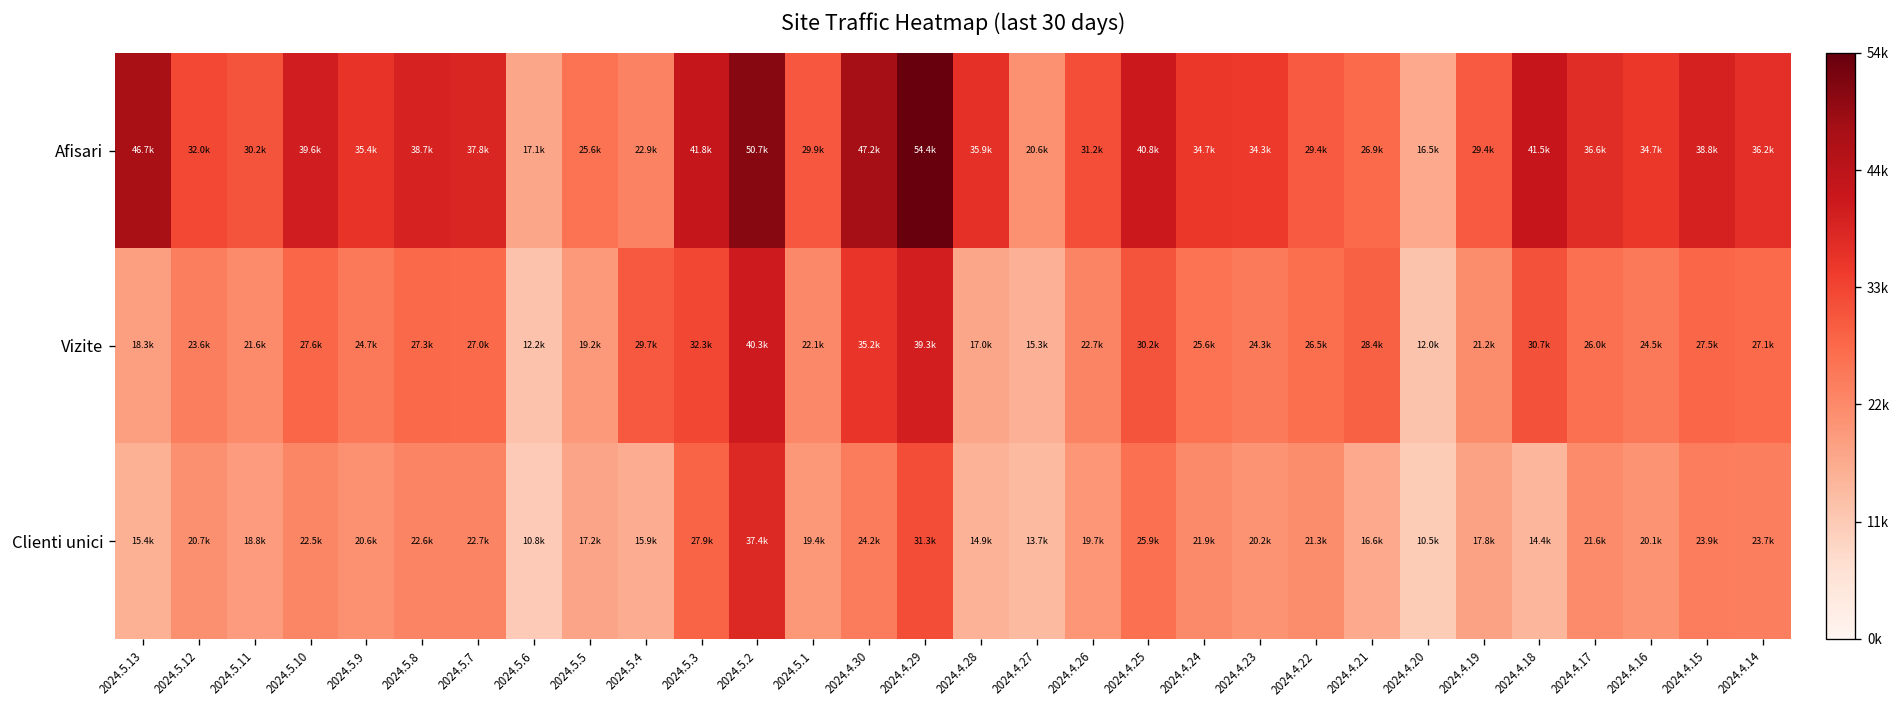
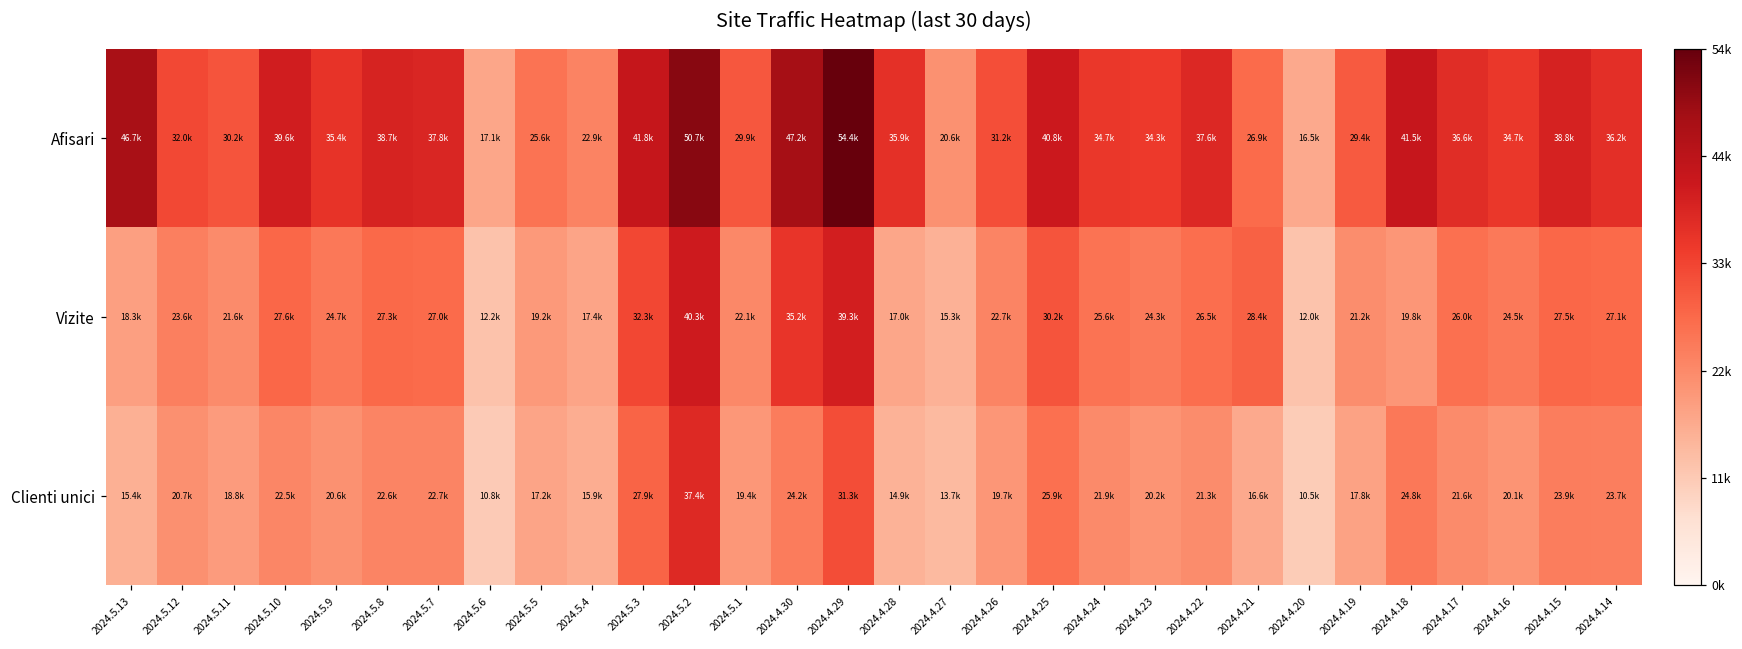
Afisari, 2024.4.22: 29.4k -> 37.6k
Vizite, 2024.5.4: 29.7k -> 17.4k
Vizite, 2024.4.18: 30.7k -> 19.8k
Clienti unici, 2024.4.18: 14.4k -> 24.8k
